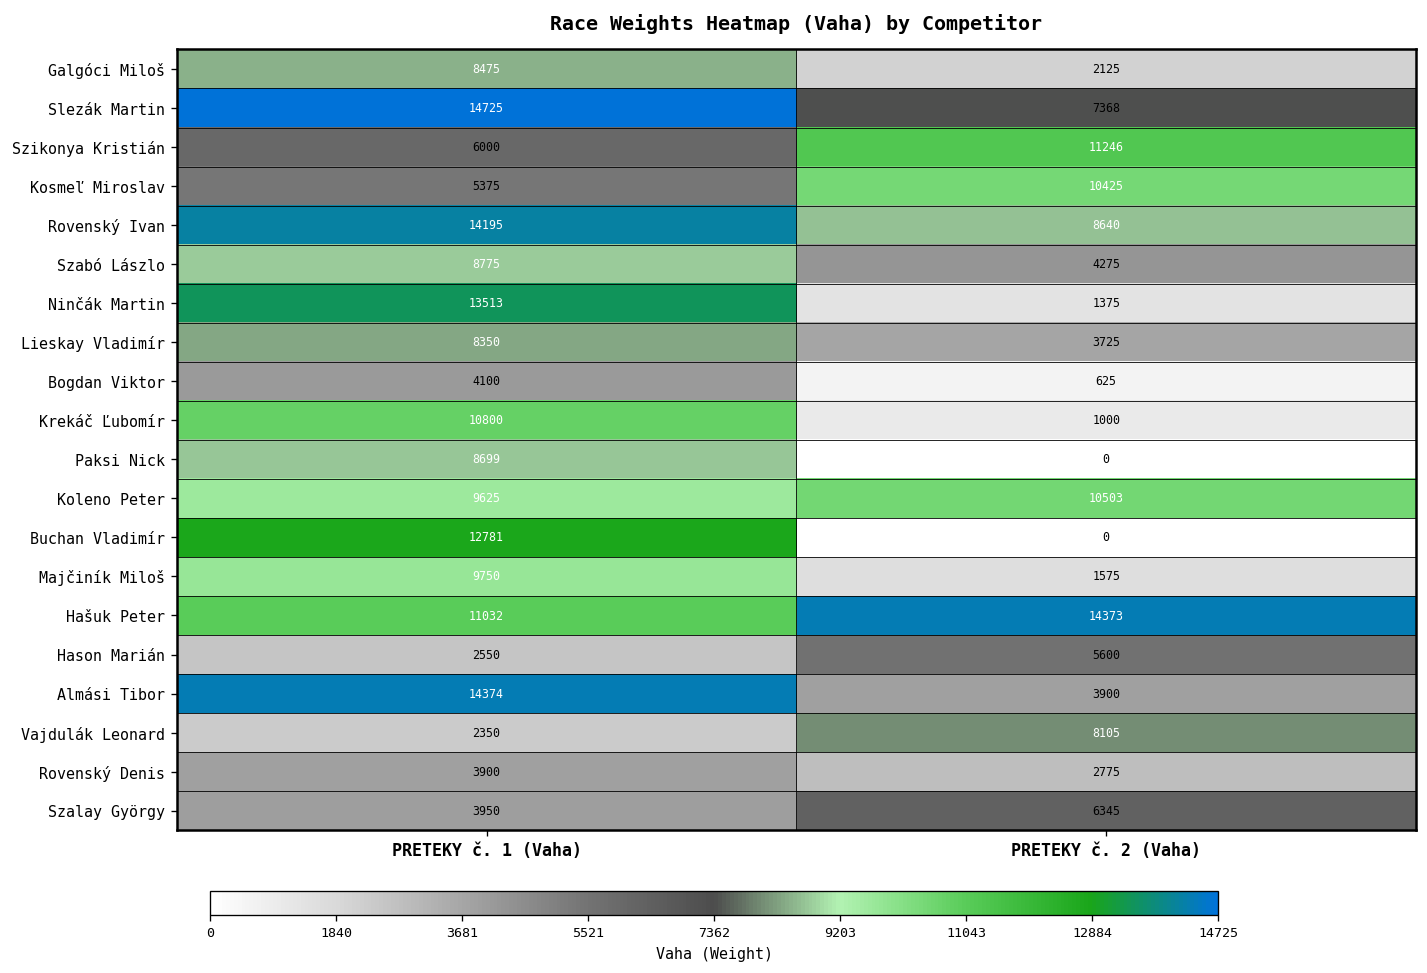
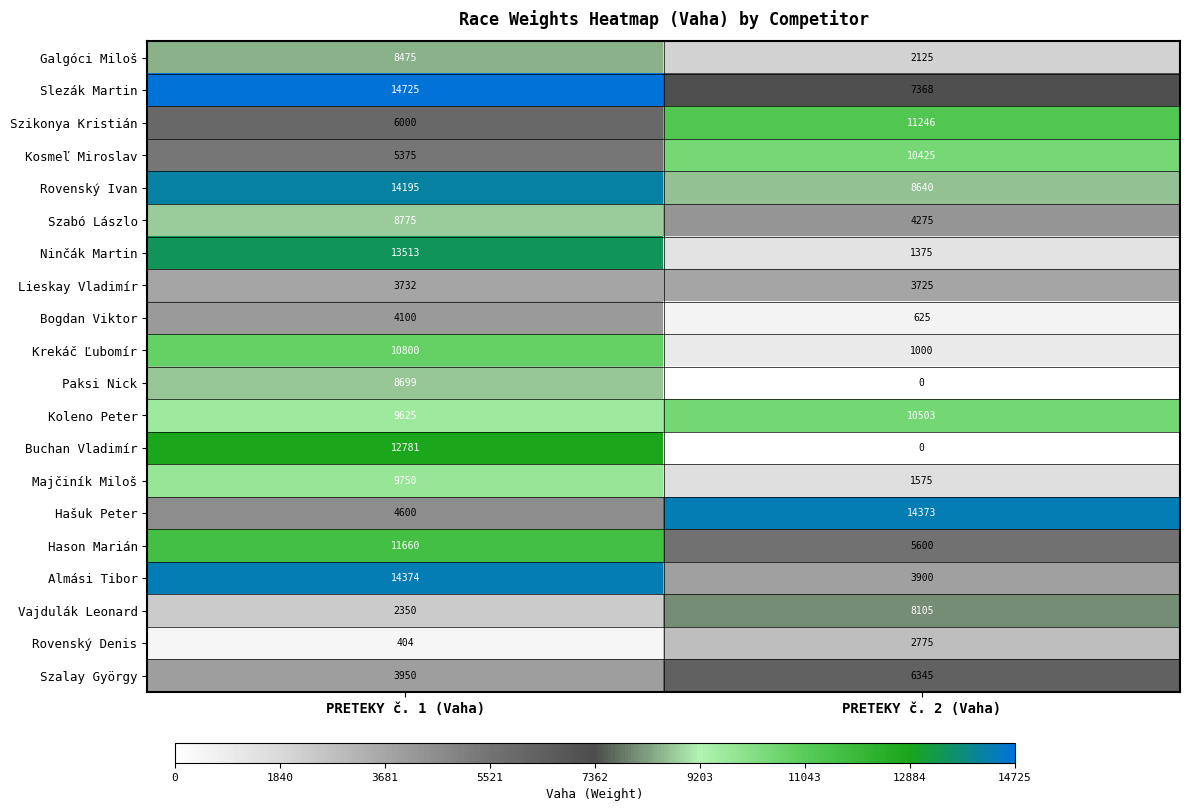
Lieskay Vladimír, PRETEKY č. 1 (Vaha): 8350 -> 3732
Hašuk Peter, PRETEKY č. 1 (Vaha): 11032 -> 4600
Hason Marián, PRETEKY č. 1 (Vaha): 2550 -> 11660
Rovenský Denis, PRETEKY č. 1 (Vaha): 3900 -> 404
